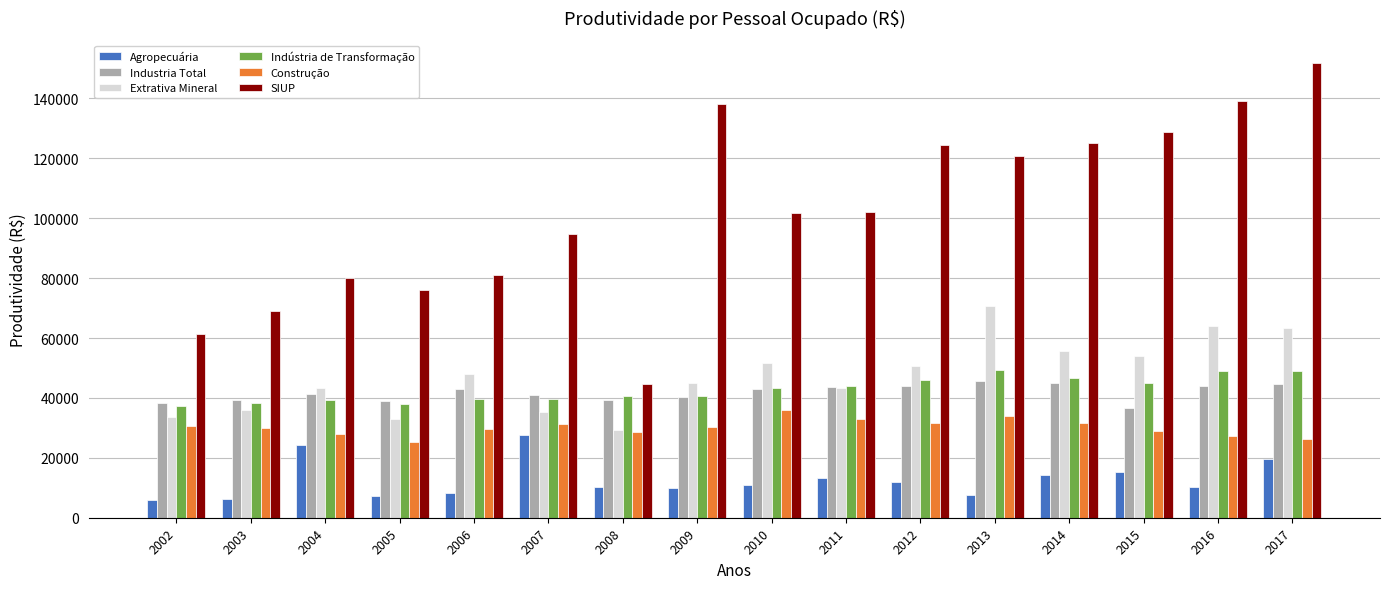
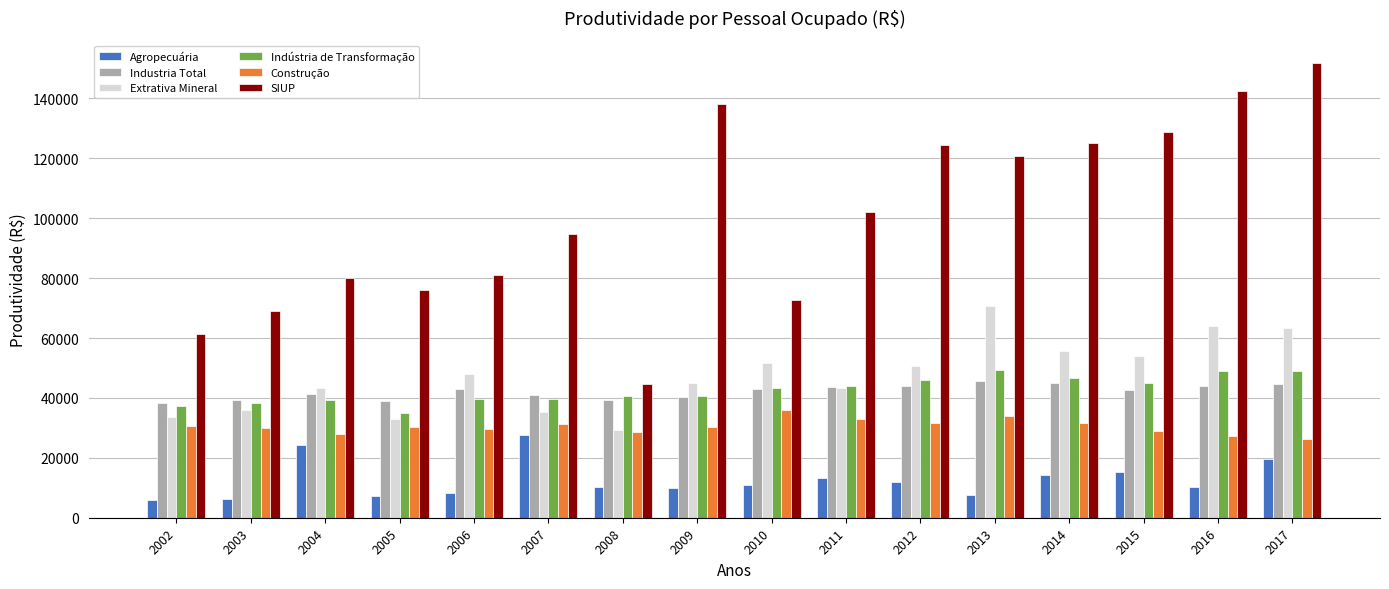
Indústria de Transformação, 2005: 38000 -> 35000
Construção, 2005: 25000 -> 30000
SIUP, 2010: 102000 -> 73000
Industria Total, 2015: 37000 -> 43000
SIUP, 2016: 139000 -> 142000
